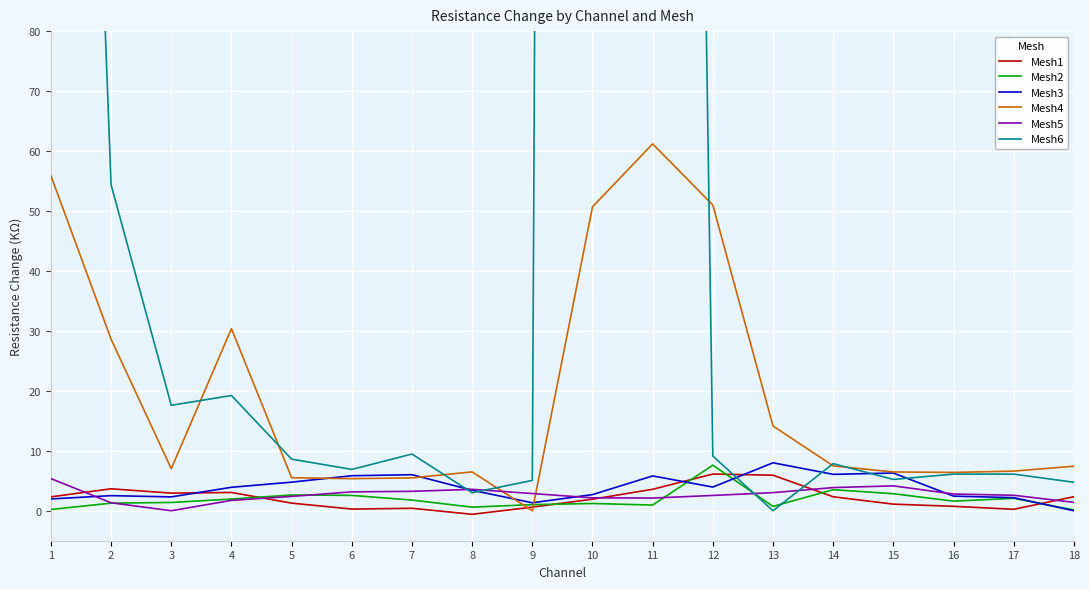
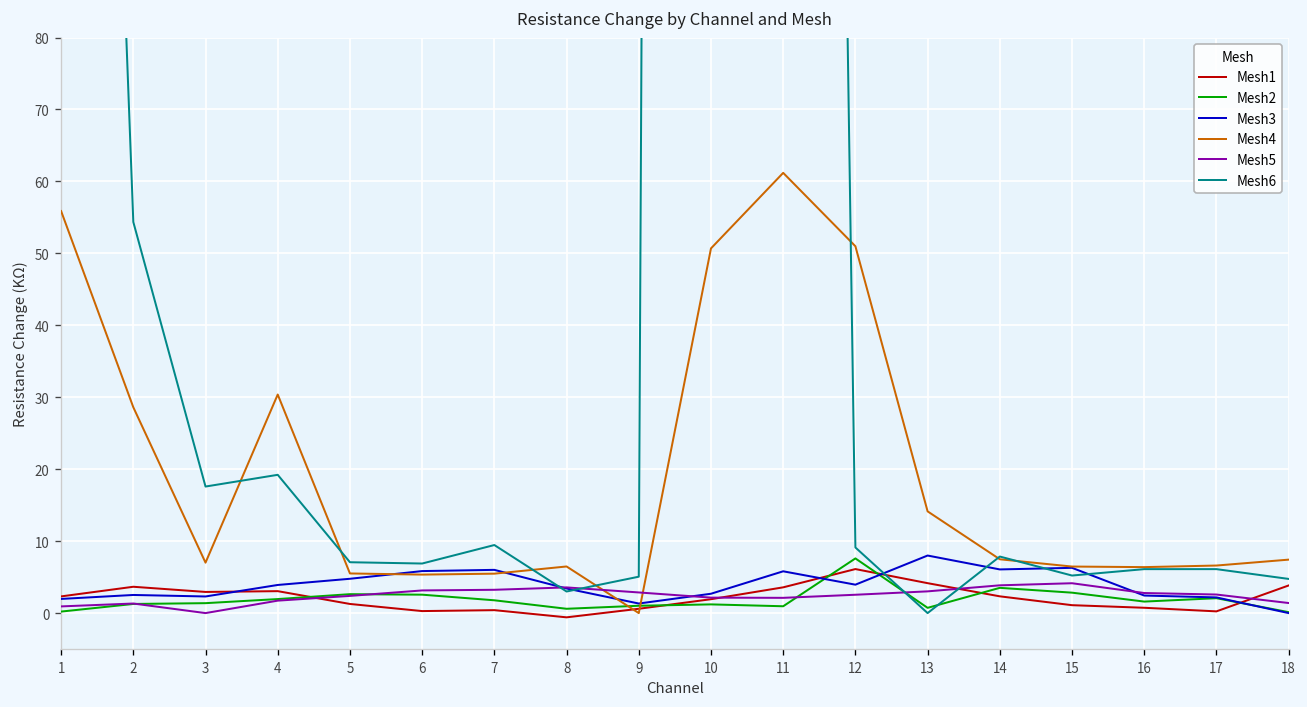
Mesh5, 1: 5 -> 1
Mesh6, 5: 9 -> 7
Mesh1, 13: 6 -> 4
Mesh1, 18: 2 -> 4
